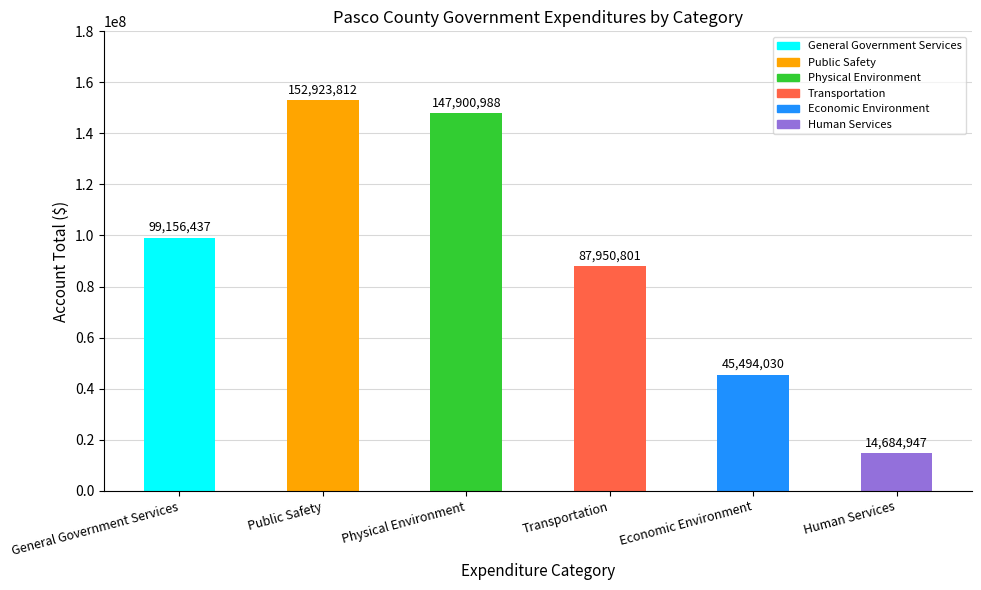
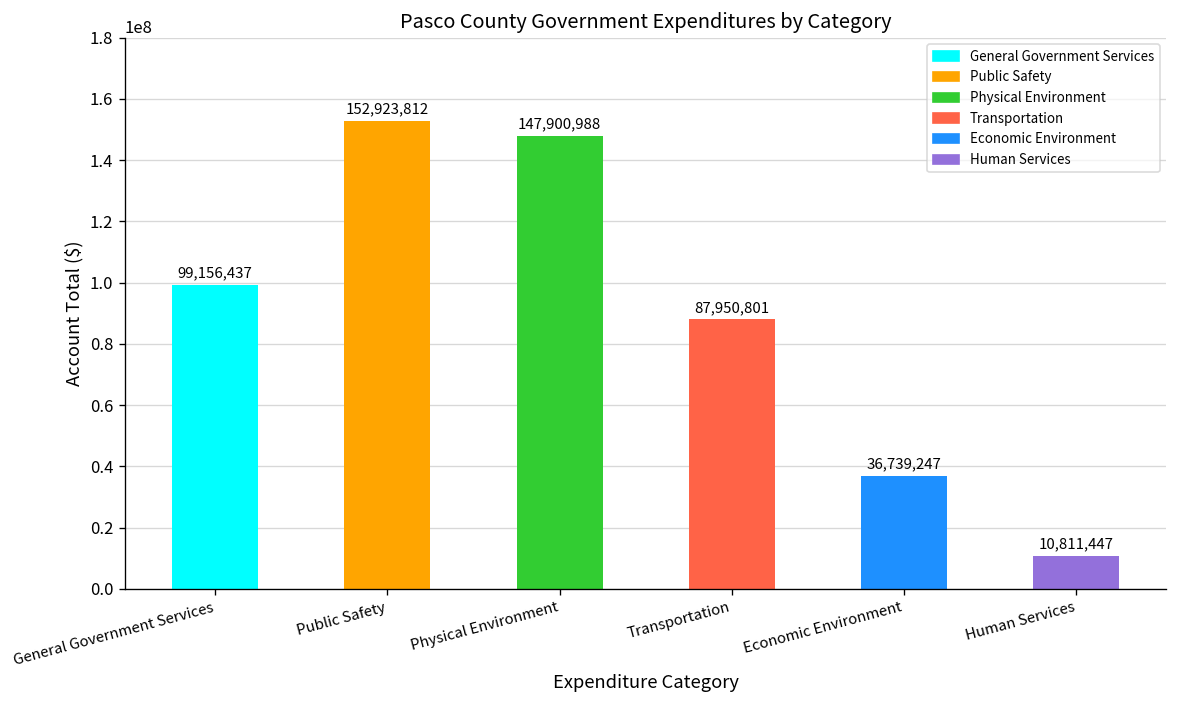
Economic Environment: 45,494,030 -> 36,739,247
Human Services: 14,684,947 -> 10,811,447
